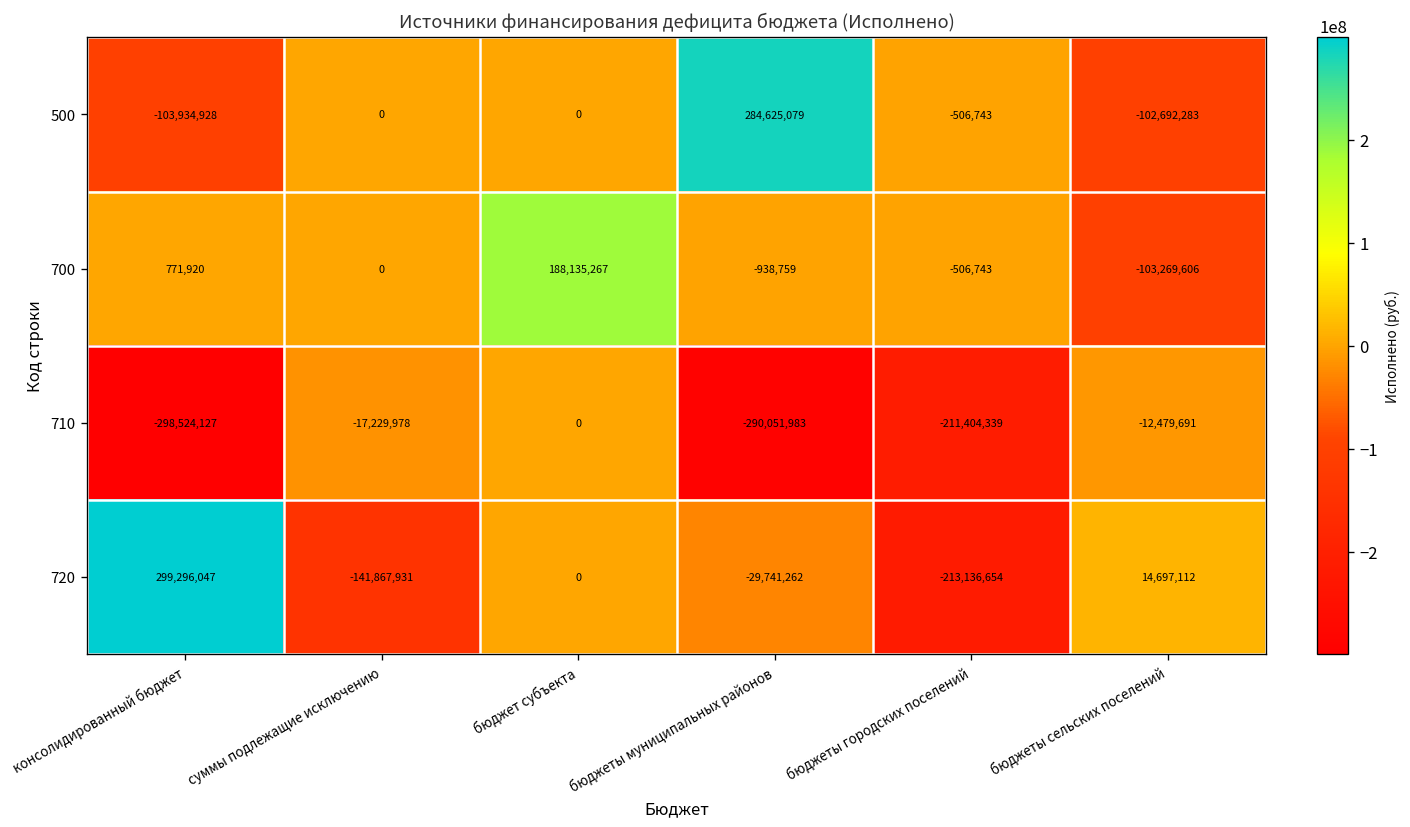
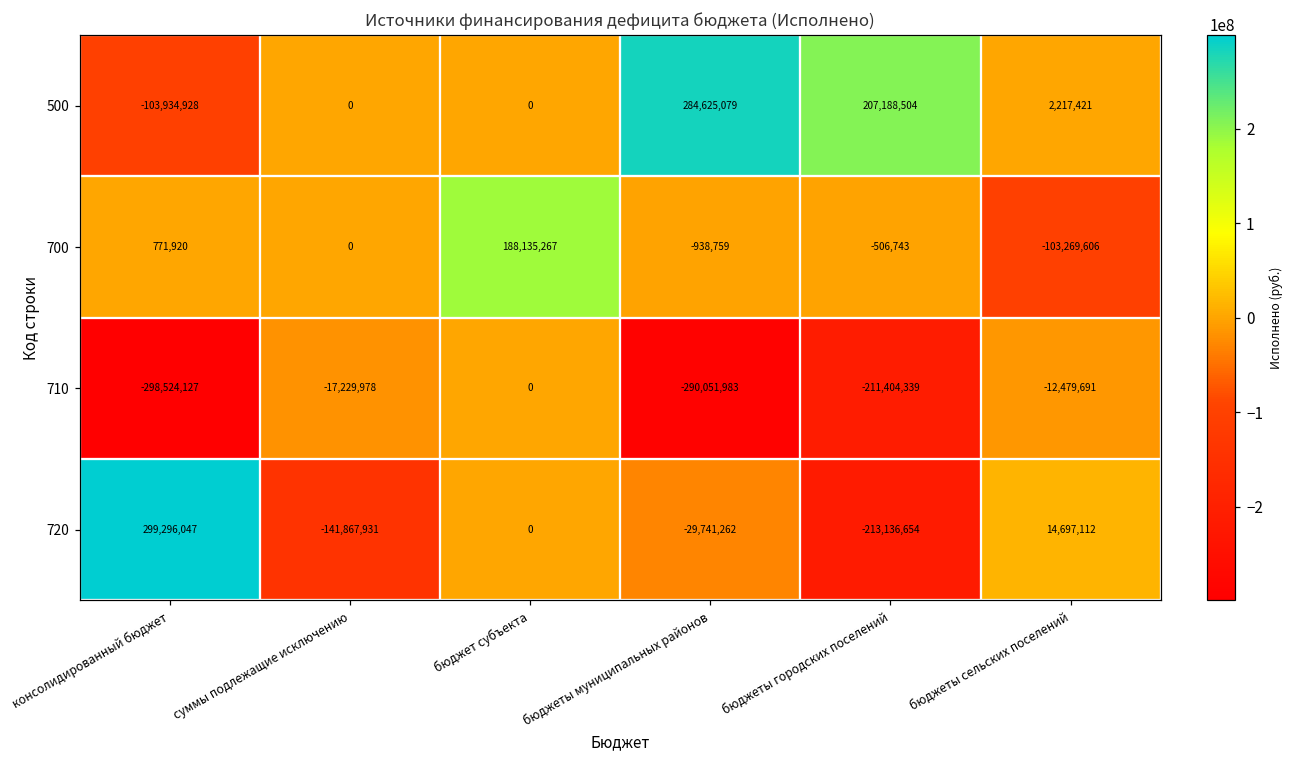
500, бюджеты городских поселений: -506,743 -> 207,188,504
500, бюджеты сельских поселений: -102,692,283 -> 2,217,421
